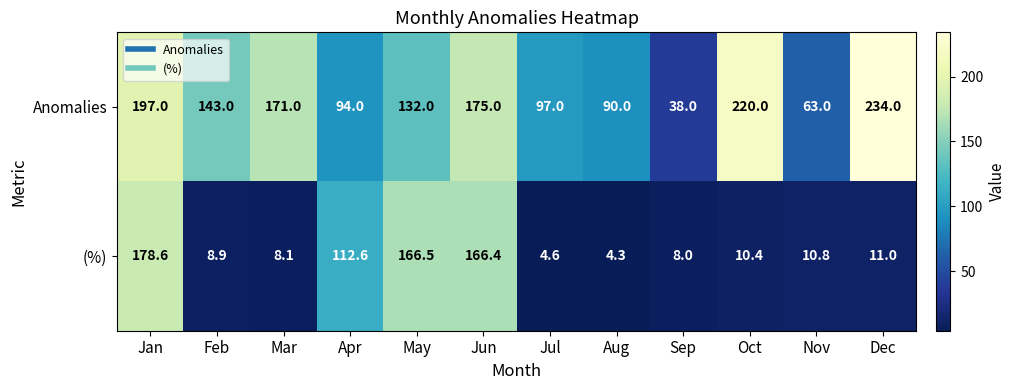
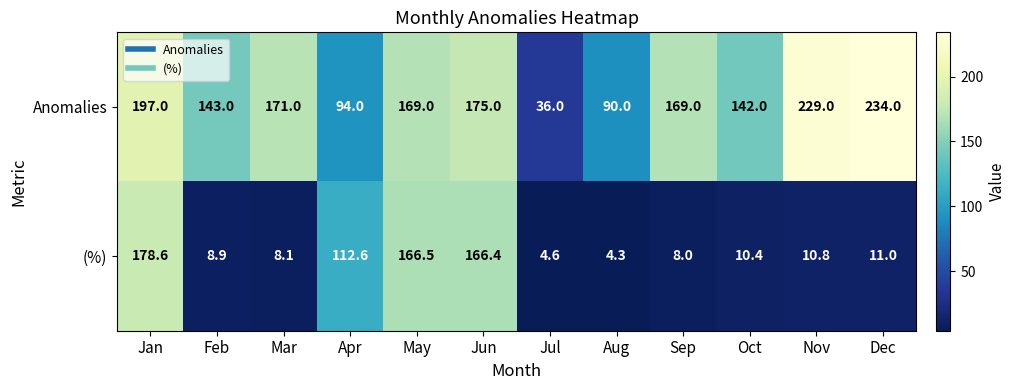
Anomalies, May: 132.0 -> 169.0
Anomalies, Jul: 97.0 -> 36.0
Anomalies, Sep: 38.0 -> 169.0
Anomalies, Oct: 220.0 -> 142.0
Anomalies, Nov: 63.0 -> 229.0
